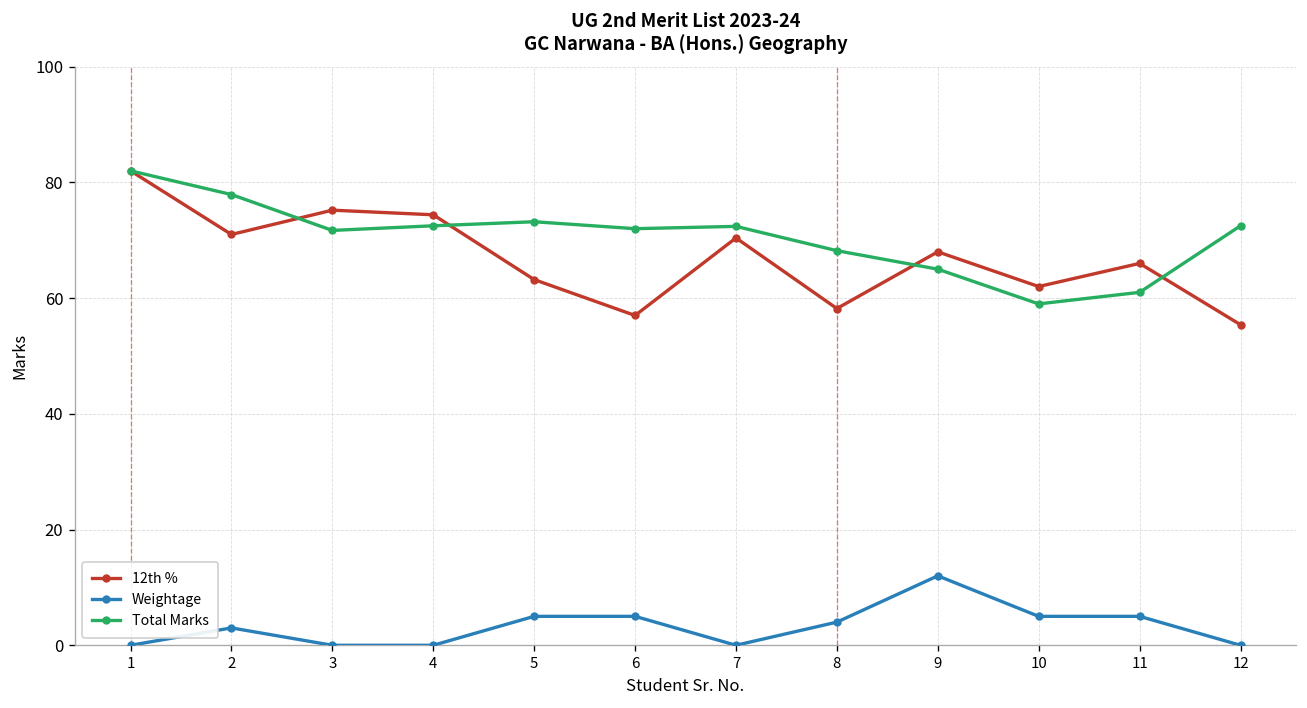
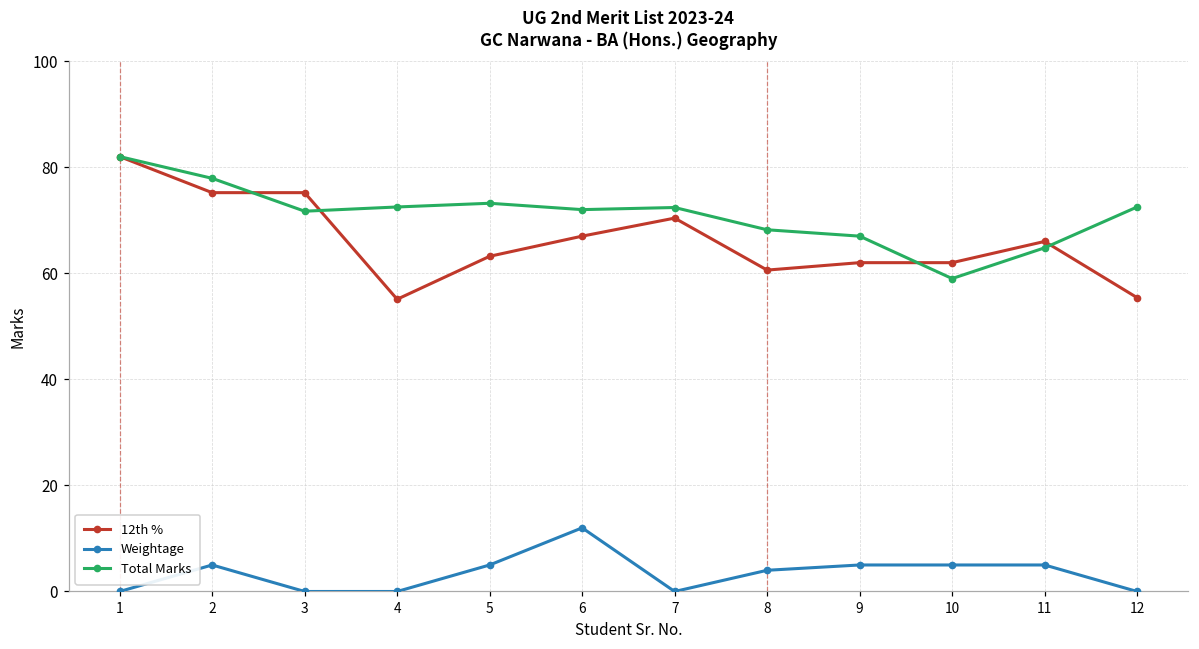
12th %, 2: 71 -> 75
Weightage, 2: 3 -> 5
12th %, 4: 74 -> 55
12th %, 6: 57 -> 67
Weightage, 6: 5 -> 12
12th %, 8: 58 -> 61
12th %, 9: 68 -> 62
Weightage, 9: 12 -> 5
Total Marks, 9: 65 -> 67
Total Marks, 11: 61 -> 65
